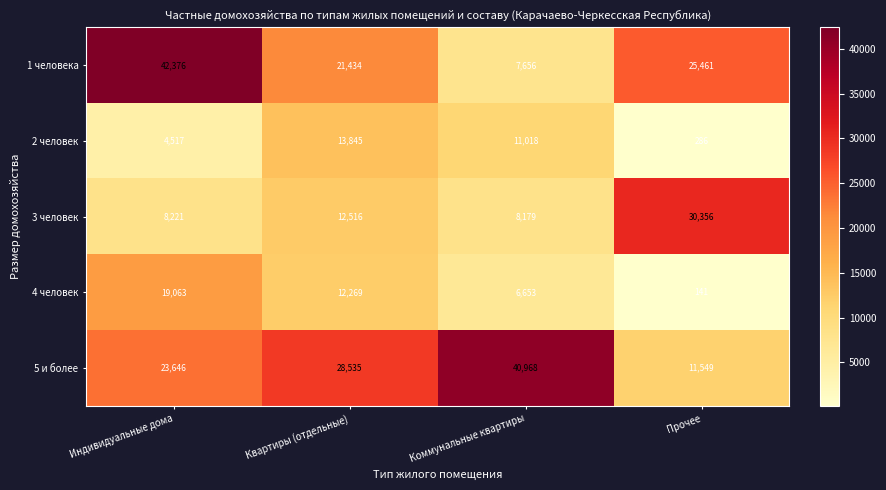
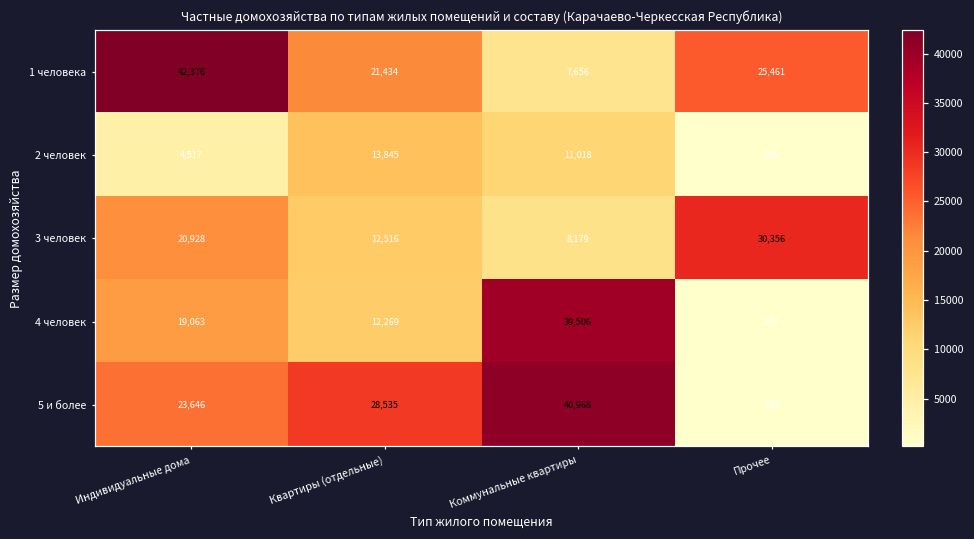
3 человек, Индивидуальные дома: 8,221 -> 20,928
4 человек, Коммунальные квартиры: 6,653 -> 39,506
5 и более, Прочее: 11,549 -> 192
